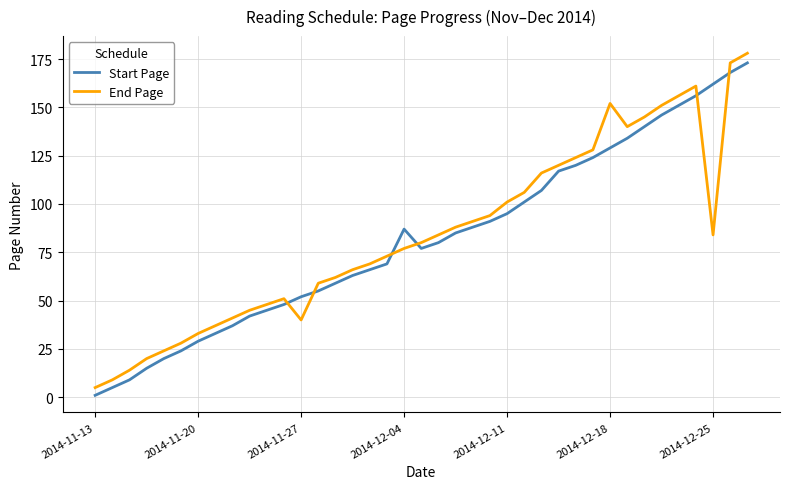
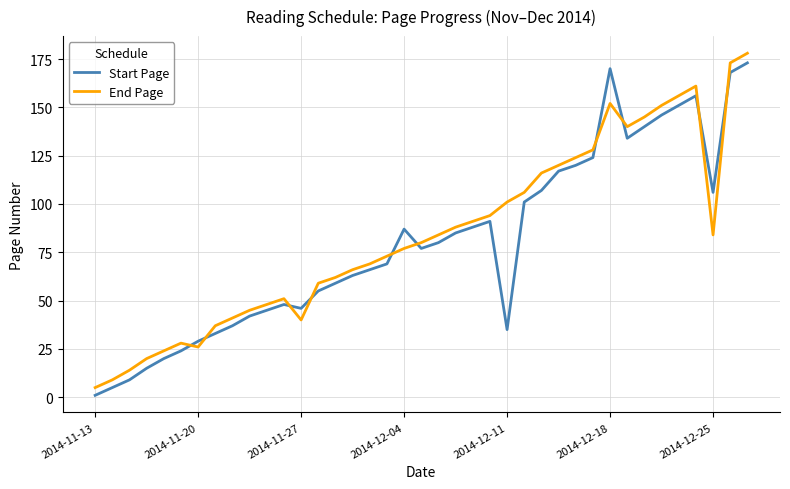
End Page, 2014-11-20: 33 -> 26
Start Page, 2014-11-27: 52 -> 46
Start Page, 2014-12-11: 95 -> 35
Start Page, 2014-12-18: 129 -> 170
Start Page, 2014-12-25: 162 -> 106
